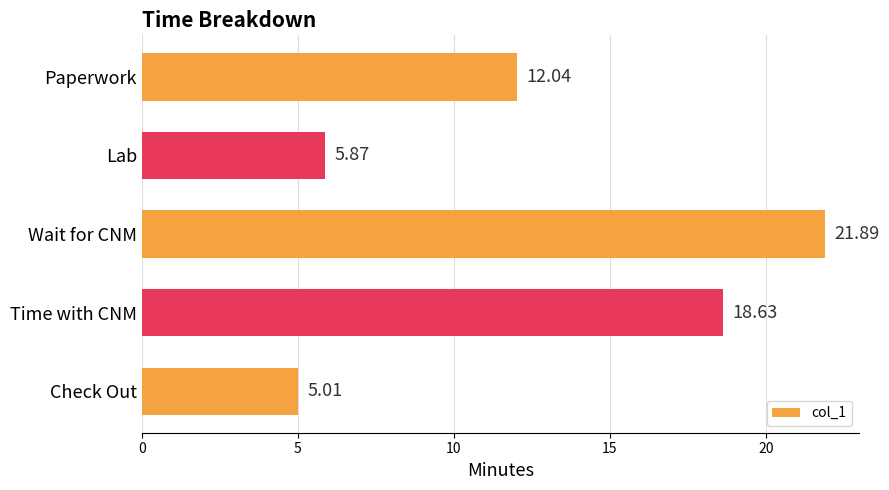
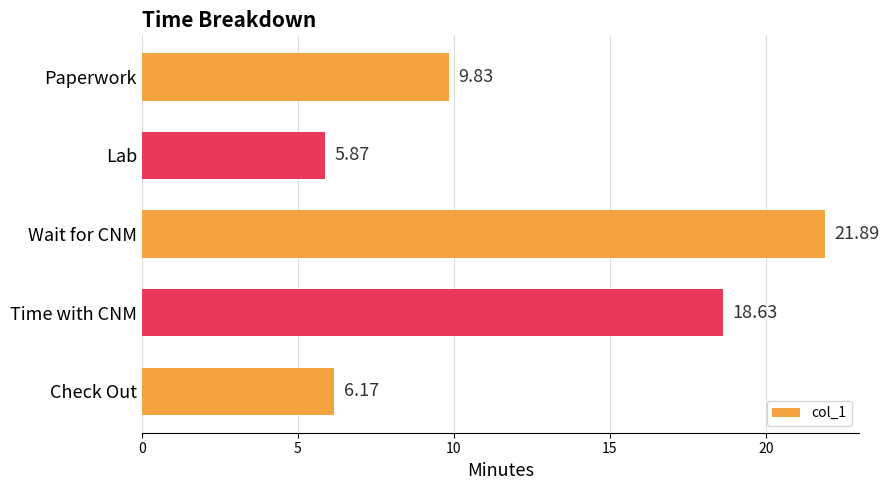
Paperwork: 12.04 -> 9.83
Check Out: 5.01 -> 6.17
